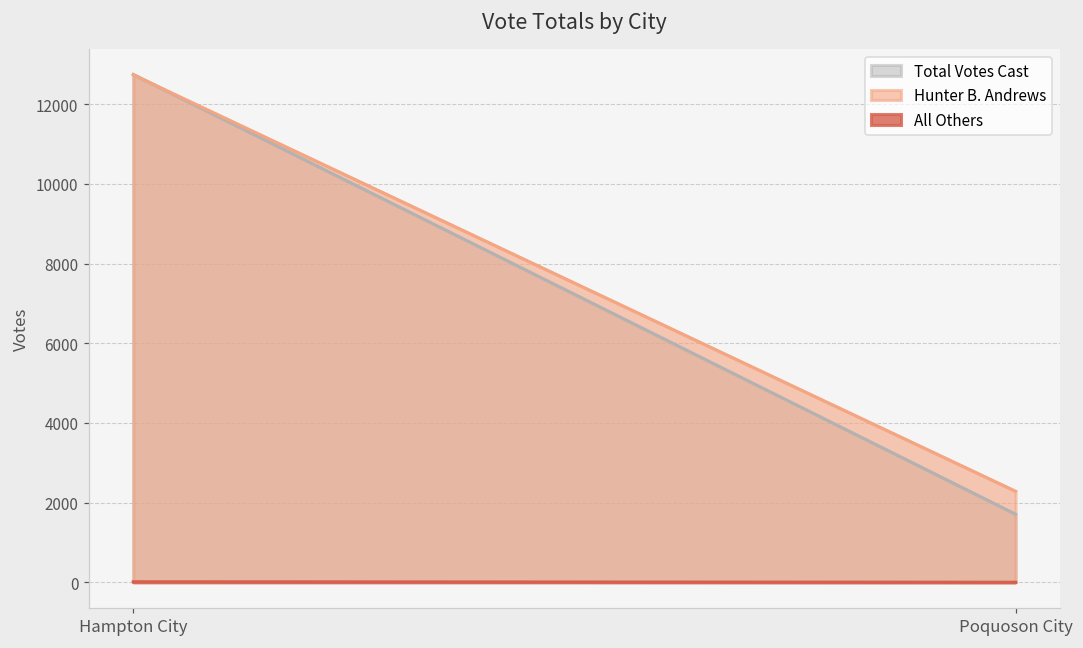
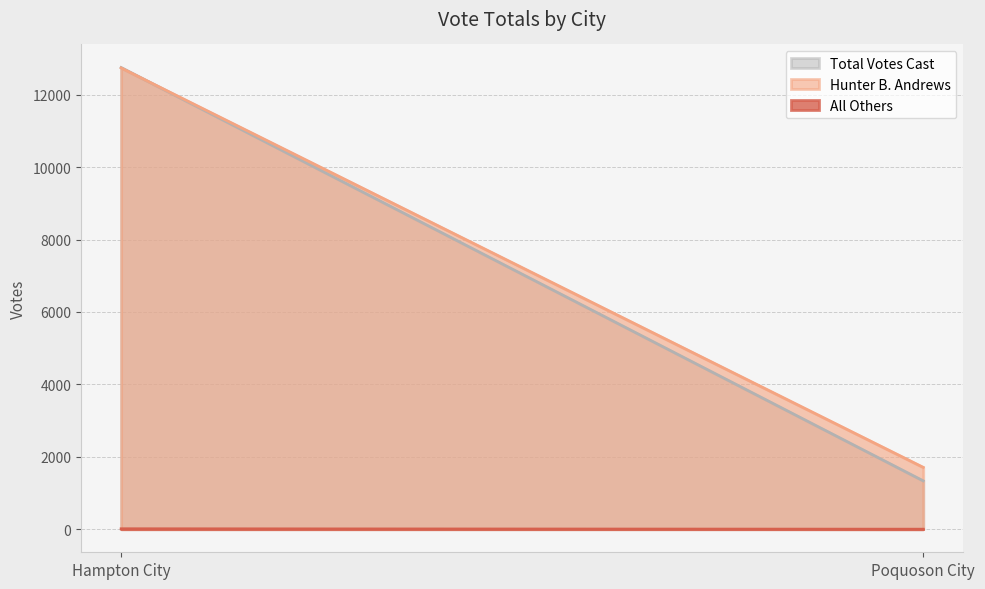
Total Votes Cast, Poquoson City: 1700 -> 1300
Hunter B. Andrews, Poquoson City: 2300 -> 1700
